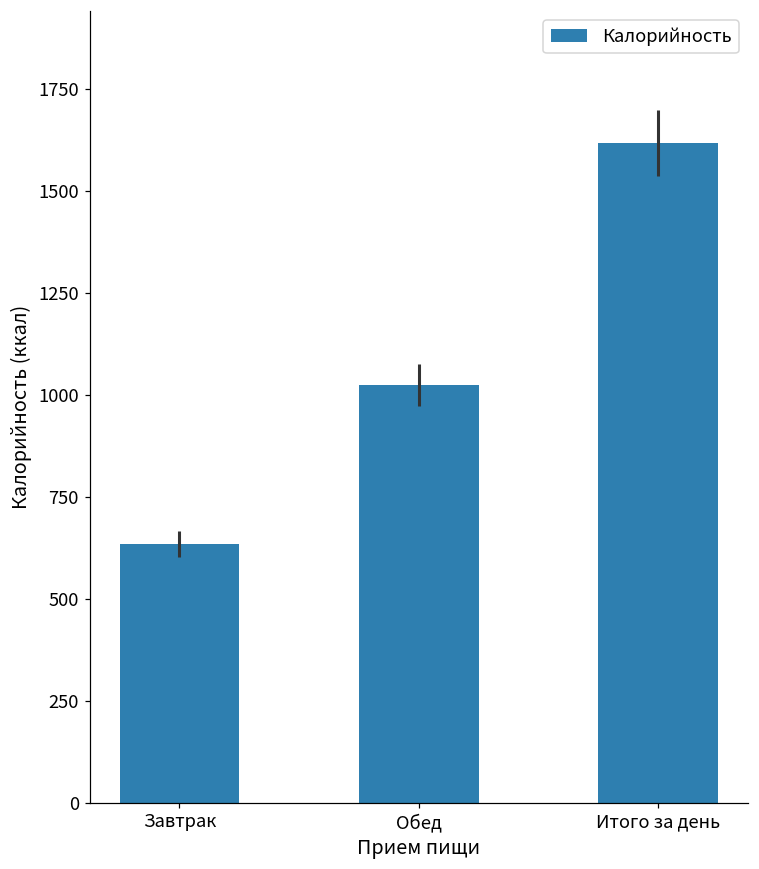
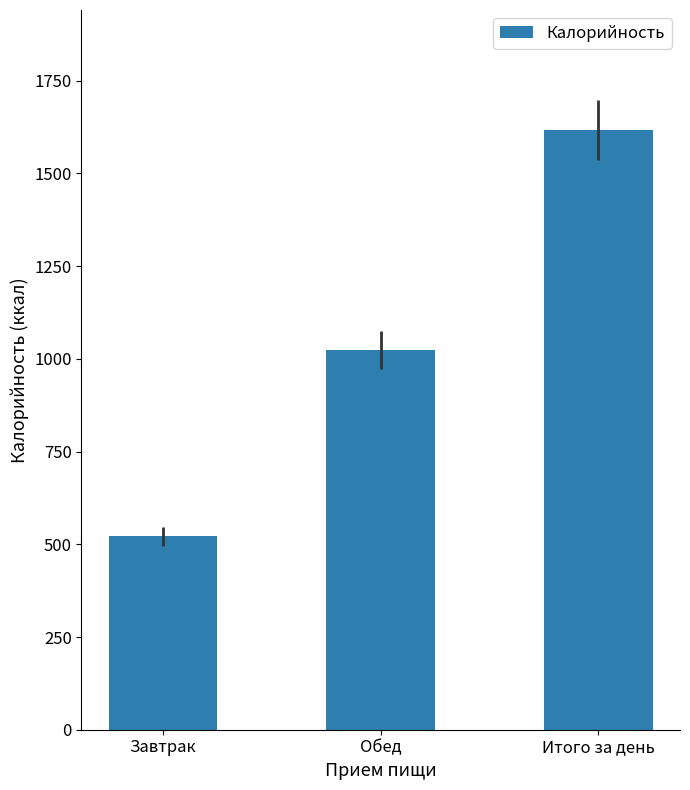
Завтрак: 630 -> 520
